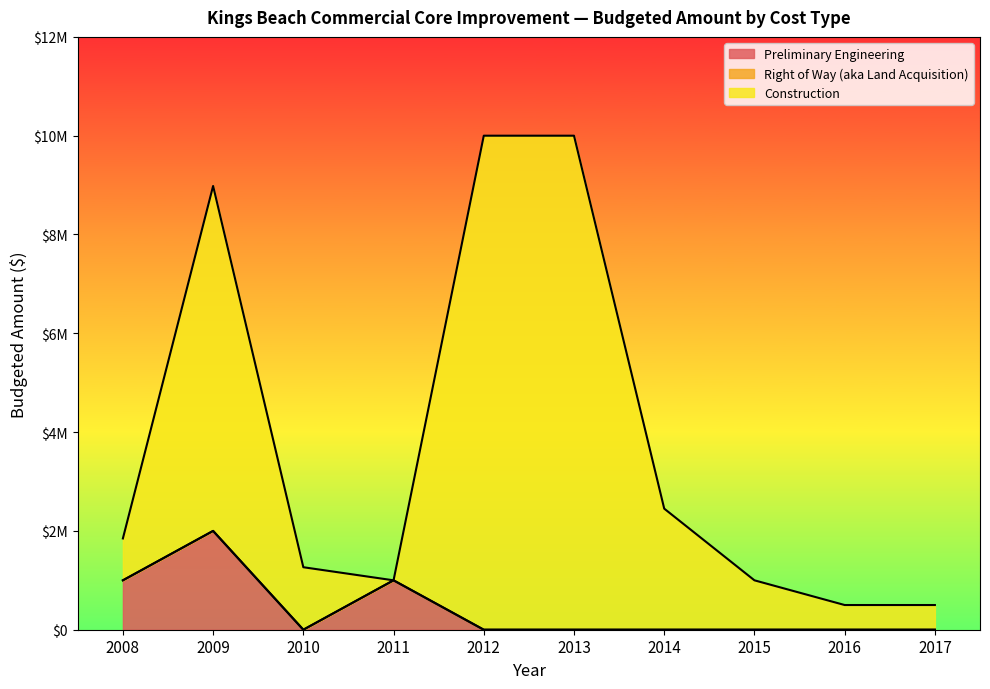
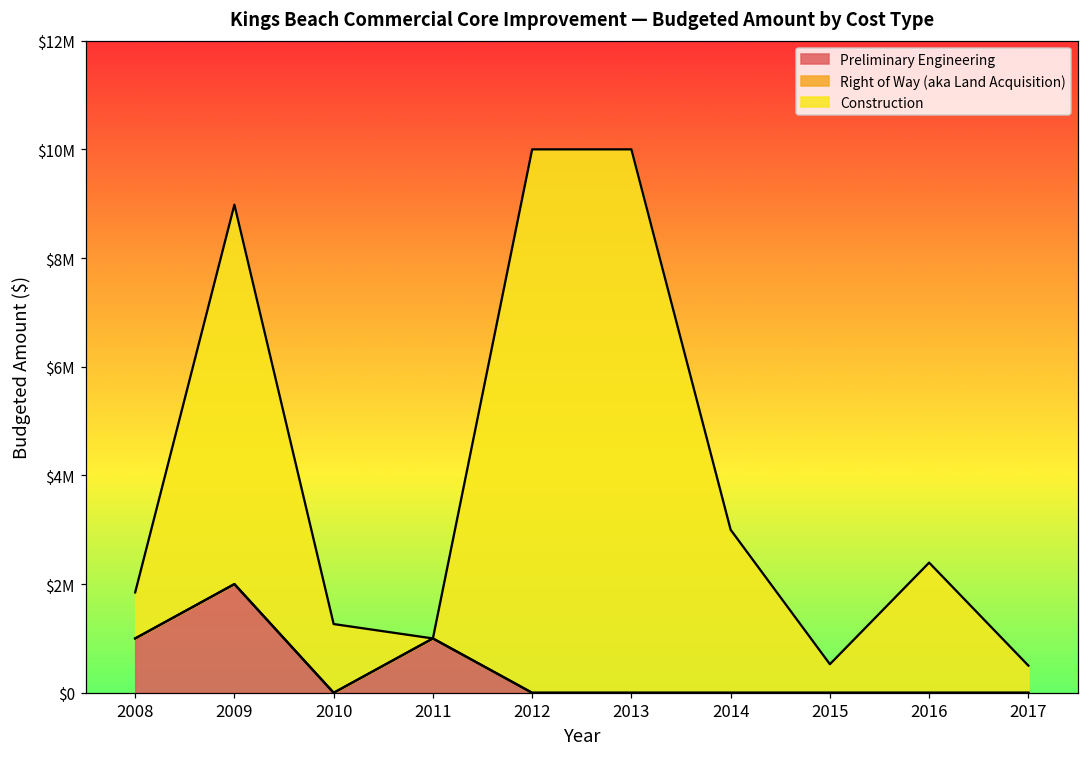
Construction, 2014: $2500000 -> $3000000
Construction, 2015: $1000000 -> $500000
Construction, 2016: $500000 -> $2400000
